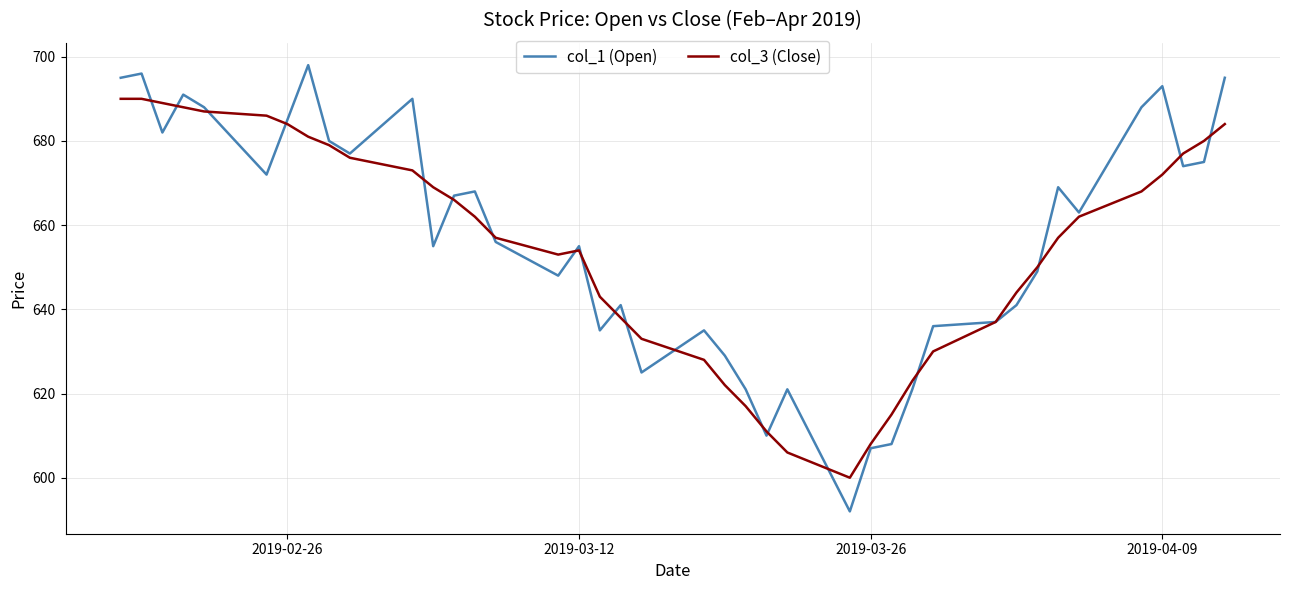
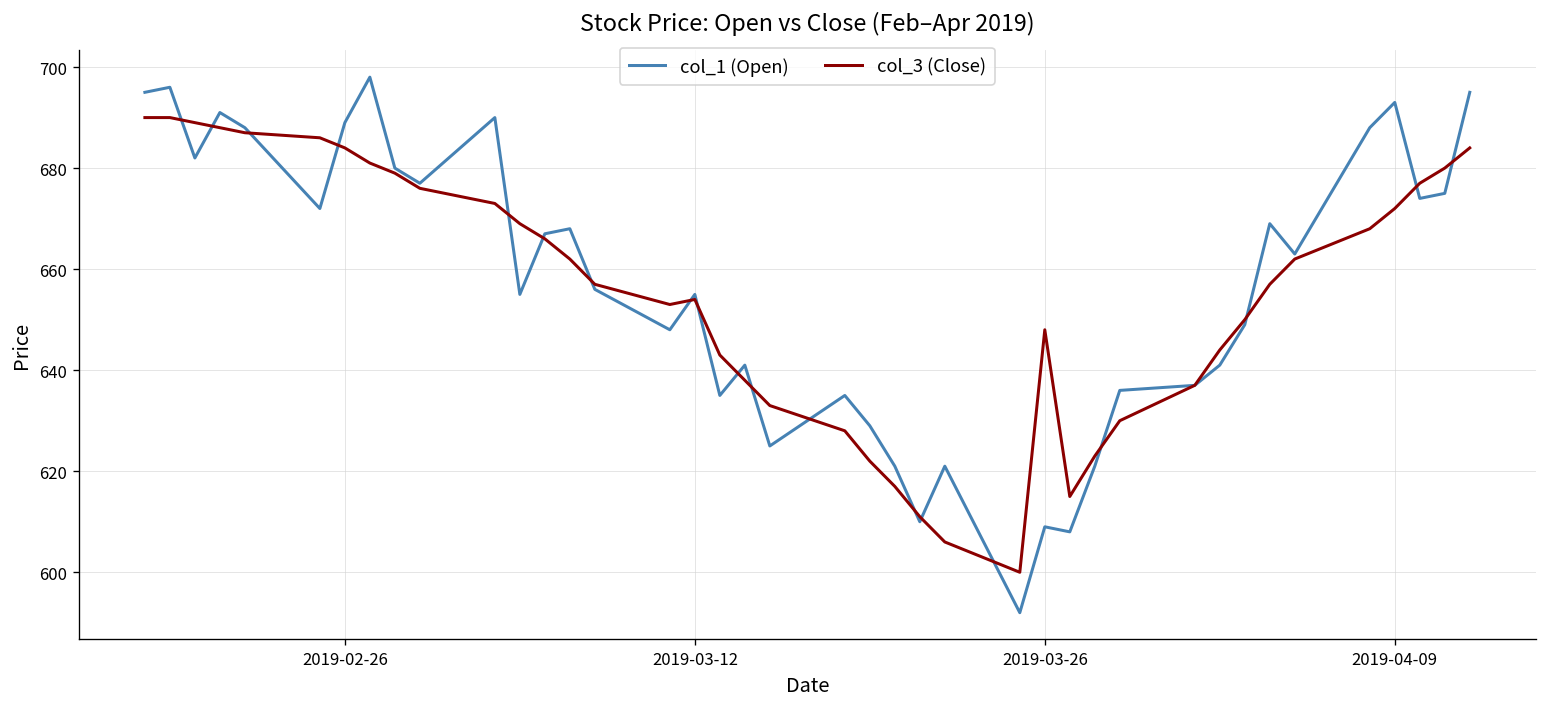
col_1 (Open), 2019-02-26: 685 -> 689
col_1 (Open), 2019-03-26: 607 -> 609
col_3 (Close), 2019-03-26: 608 -> 648
